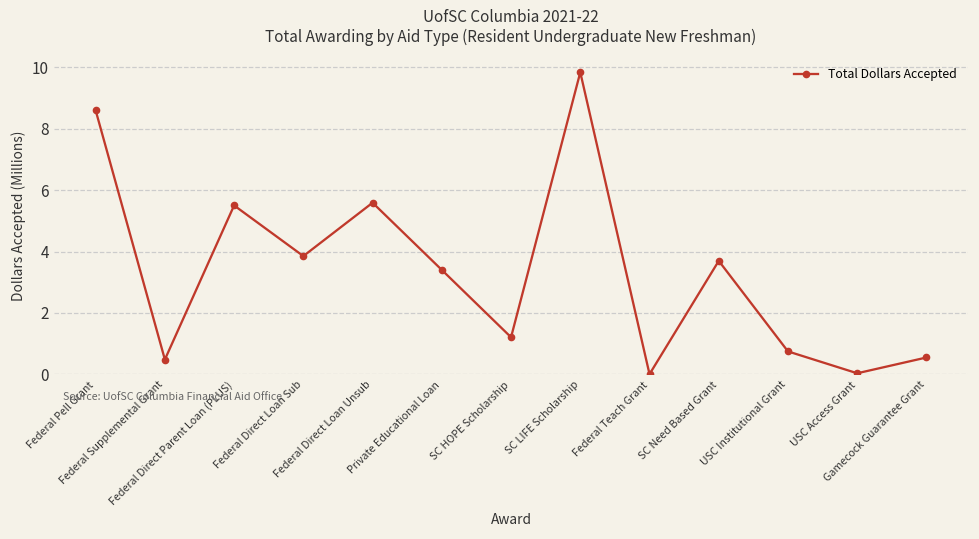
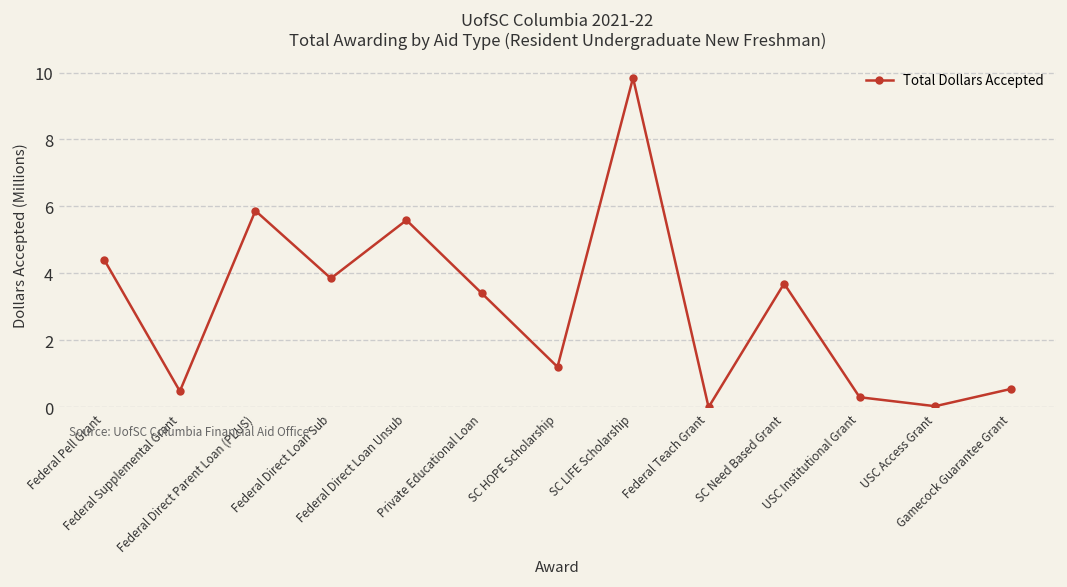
Federal Pell Grant: 8.6 -> 4.4
Federal Direct Parent Loan (PLUS): 5.5 -> 5.9
USC Institutional Grant: 0.7 -> 0.3
